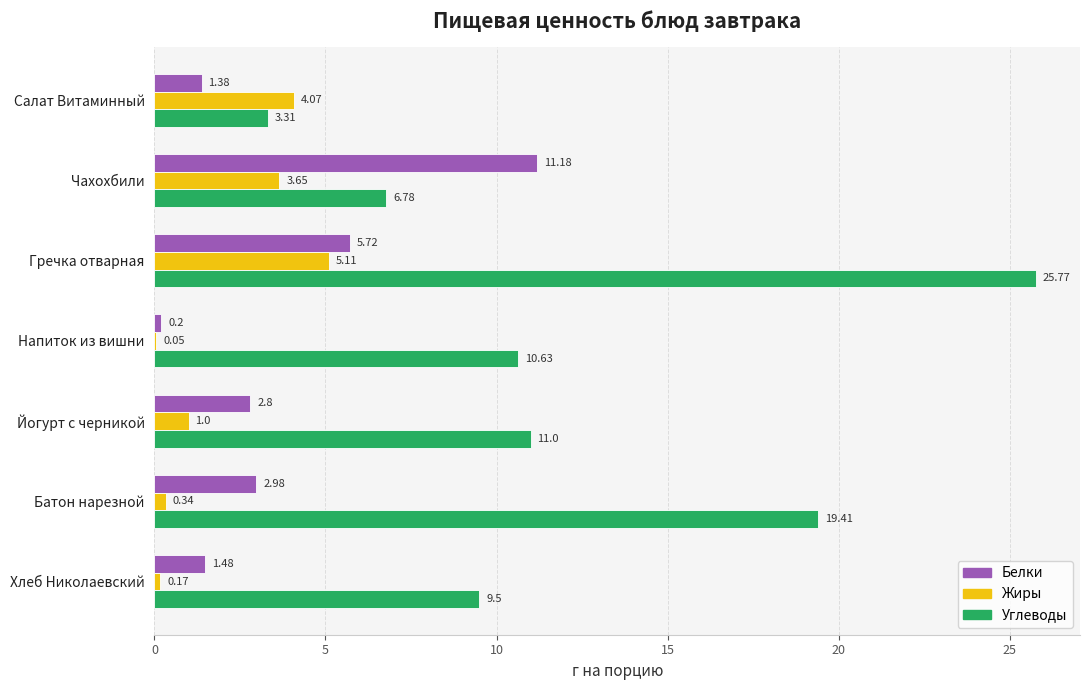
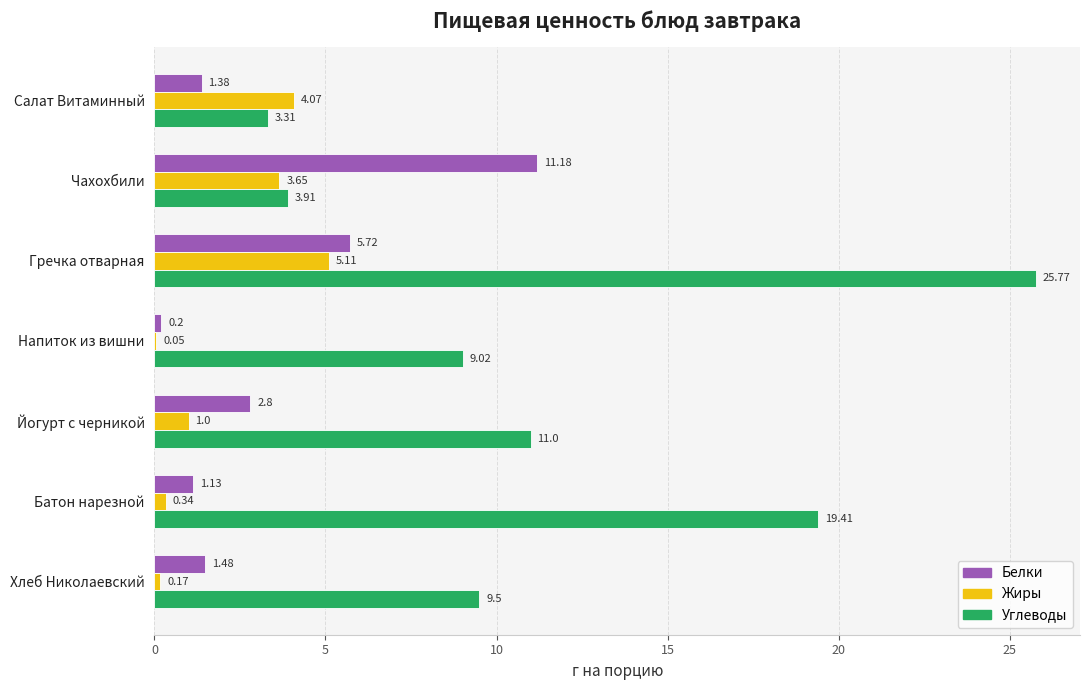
Углеводы, Чахохбили: 6.78 -> 3.91
Углеводы, Напиток из вишни: 10.63 -> 9.02
Белки, Батон нарезной: 2.98 -> 1.13
